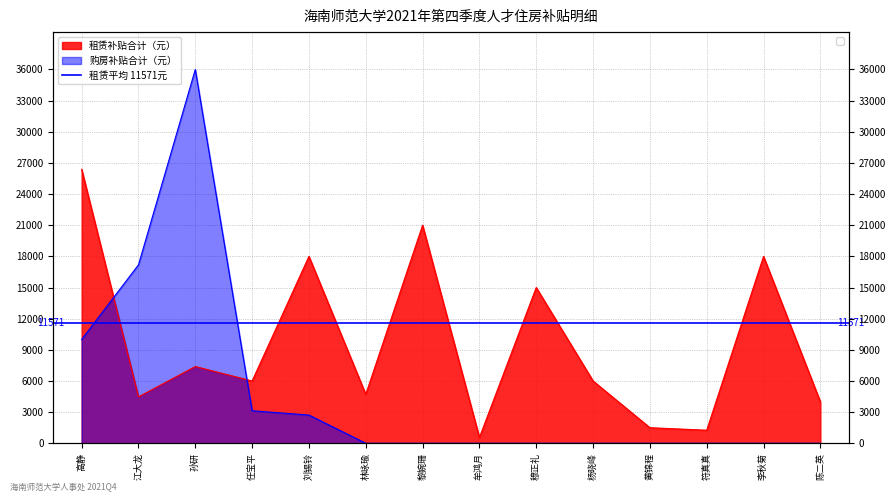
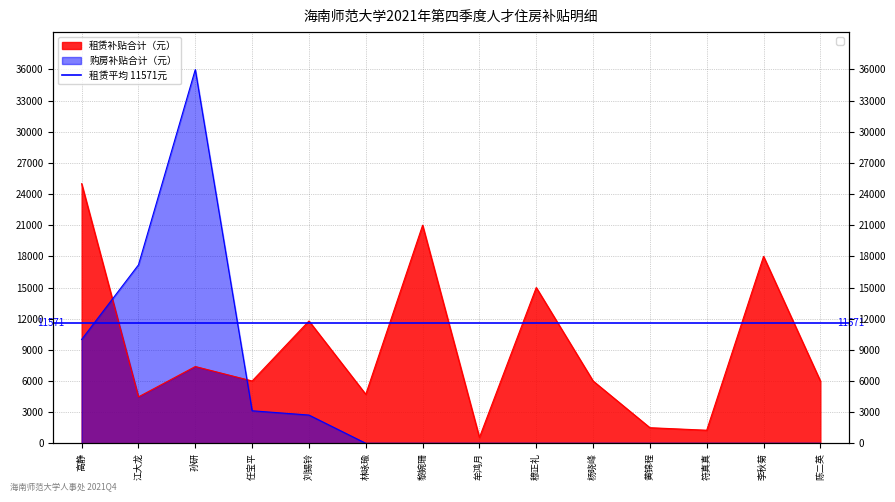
租赁补贴合计（元）, 高静: 26400 -> 25000
租赁补贴合计（元）, 刘锡铃: 18000 -> 11800
租赁补贴合计（元）, 陈二英: 4000 -> 6000
